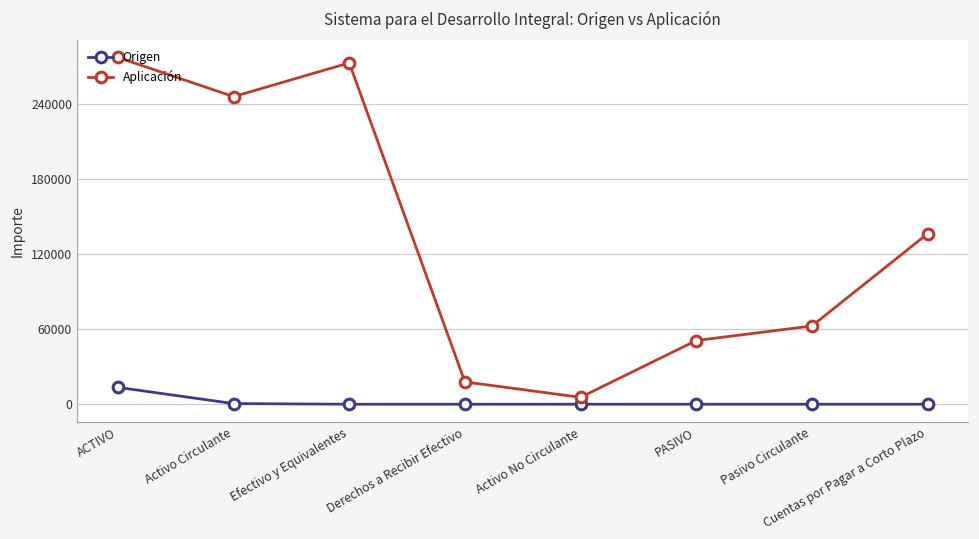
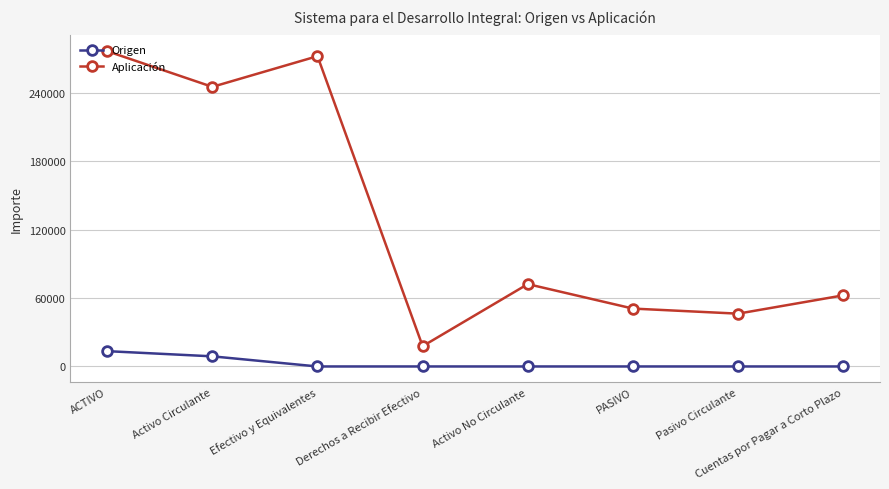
Origen, Activo Circulante: 1000 -> 9000
Aplicación, Activo No Circulante: 6000 -> 72000
Aplicación, Pasivo Circulante: 62000 -> 46000
Aplicación, Cuentas por Pagar a Corto Plazo: 136000 -> 62000
